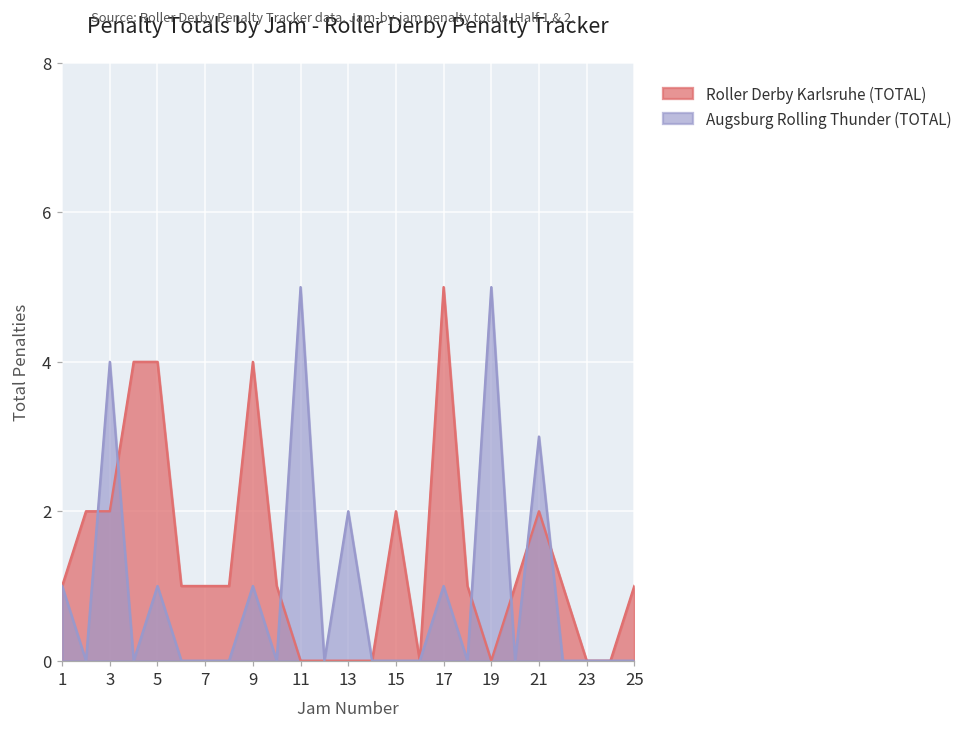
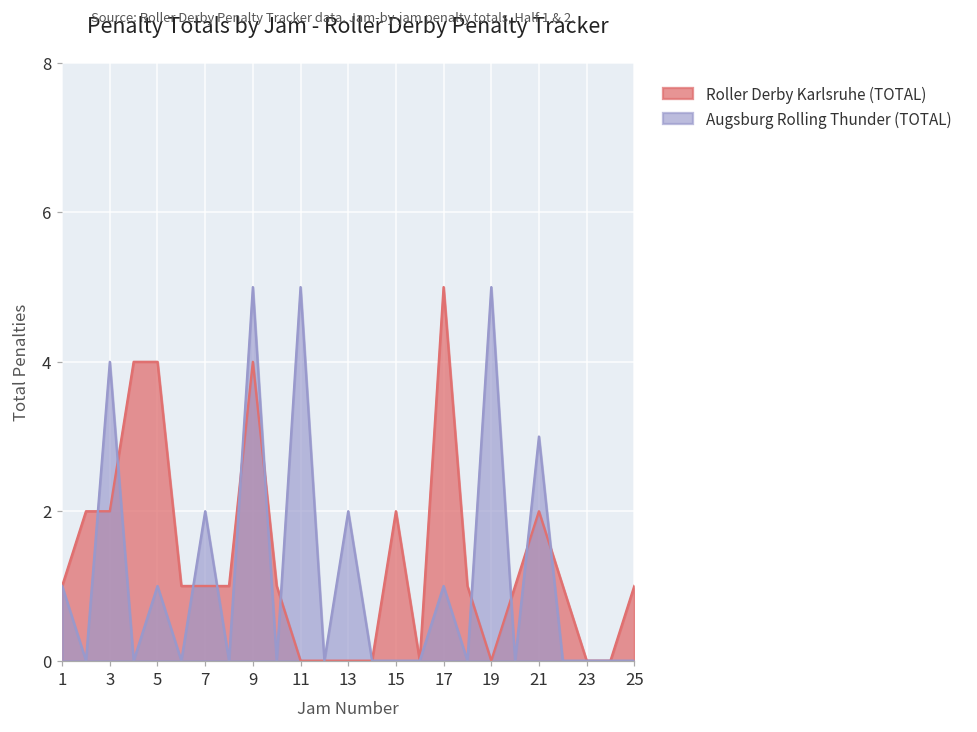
Augsburg Rolling Thunder (TOTAL), 7: 0 -> 2
Augsburg Rolling Thunder (TOTAL), 9: 1 -> 5
